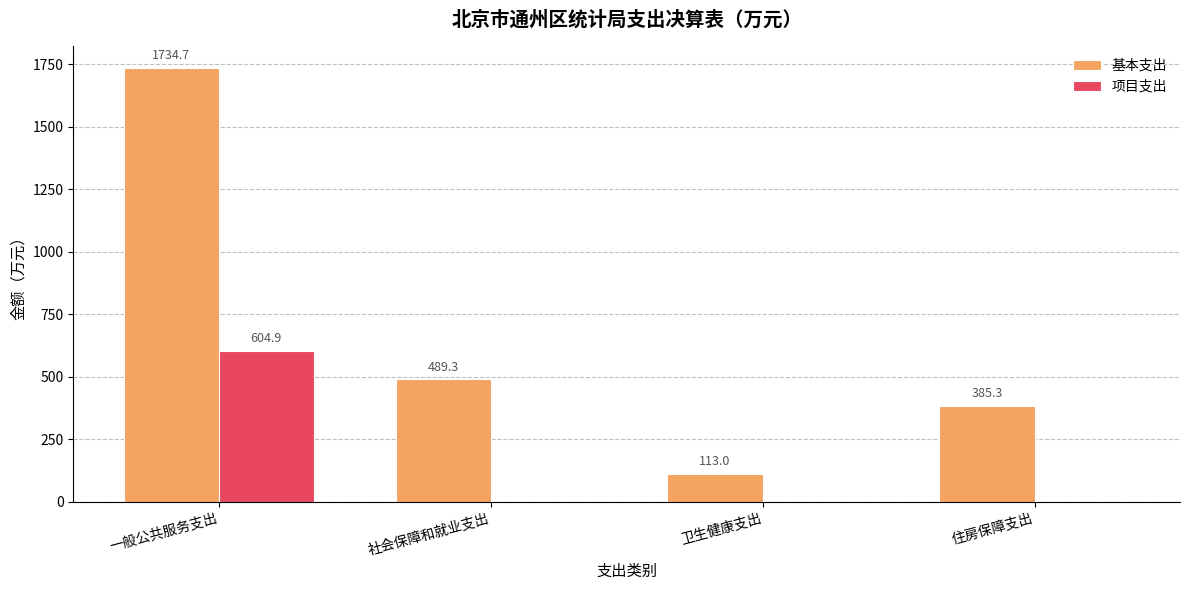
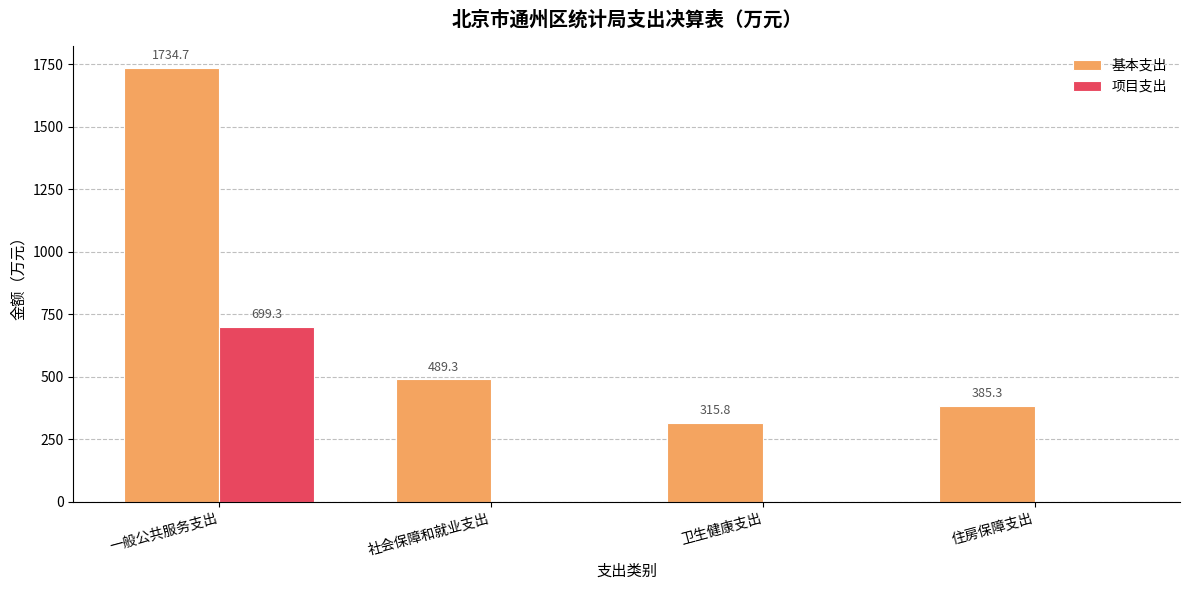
项目支出, 一般公共服务支出: 604.9 -> 699.3
基本支出, 卫生健康支出: 113.0 -> 315.8
